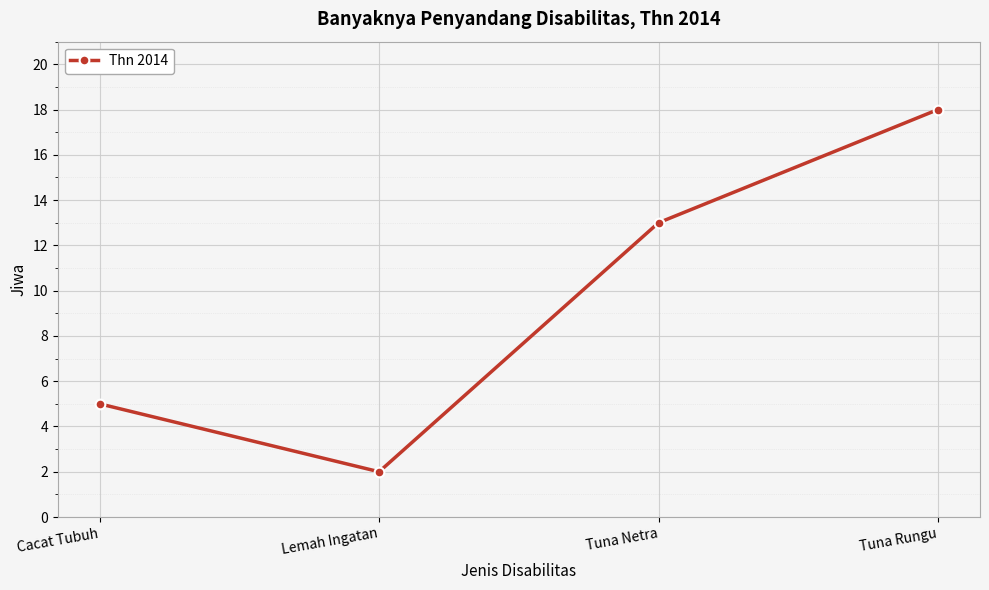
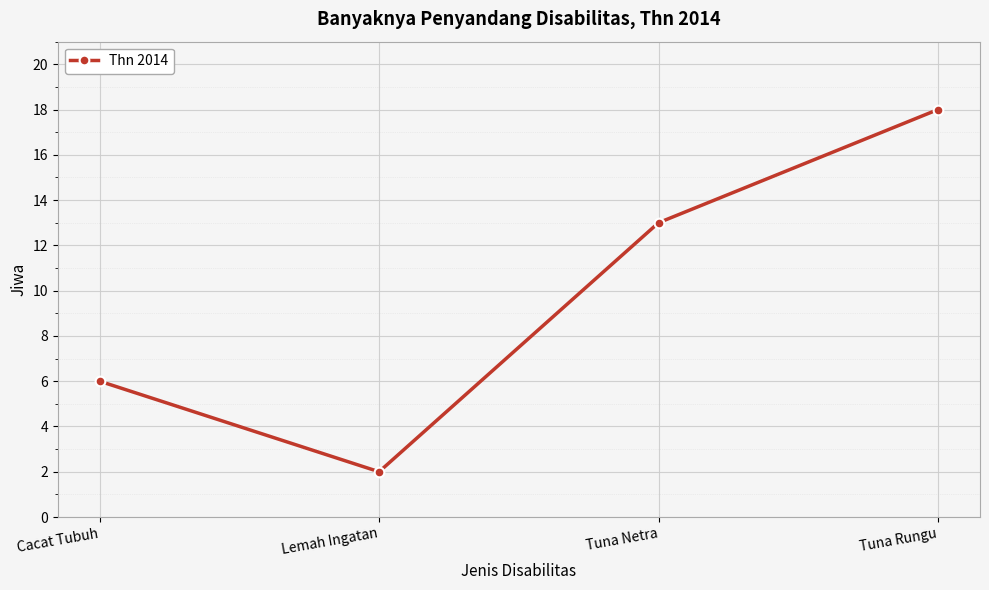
Cacat Tubuh: 5 -> 6
